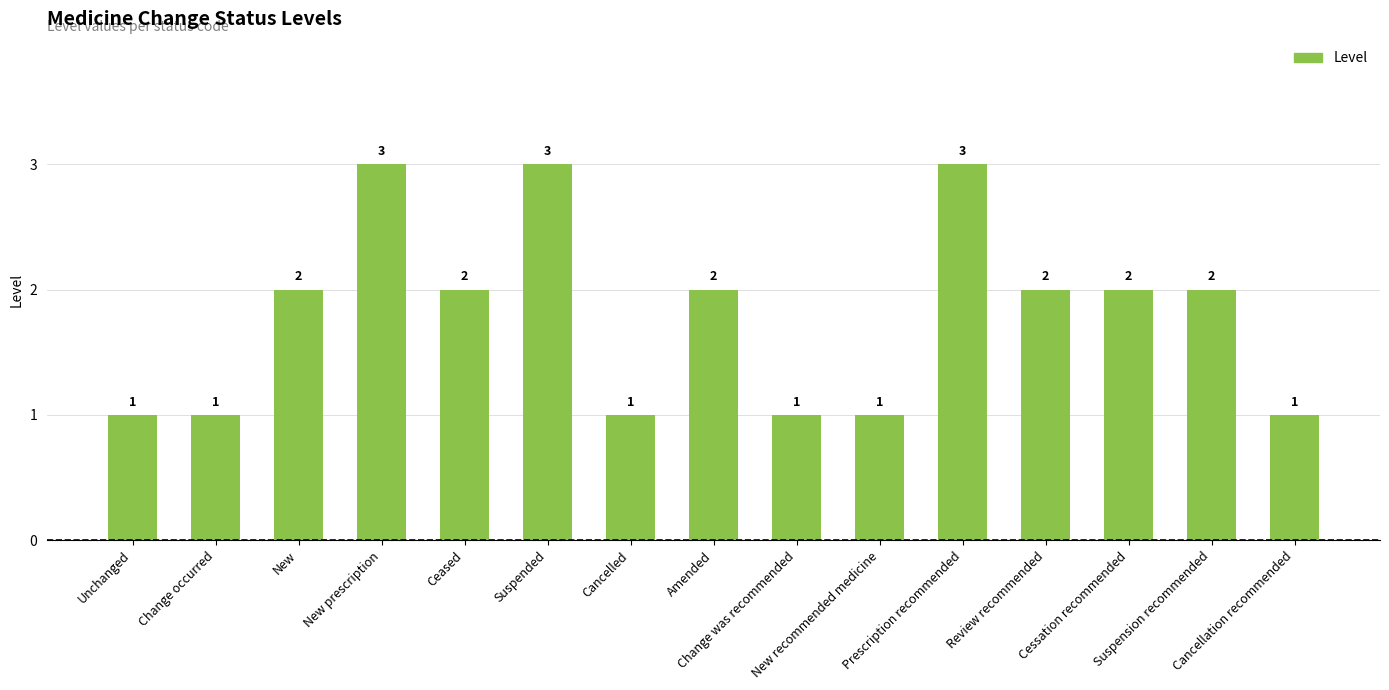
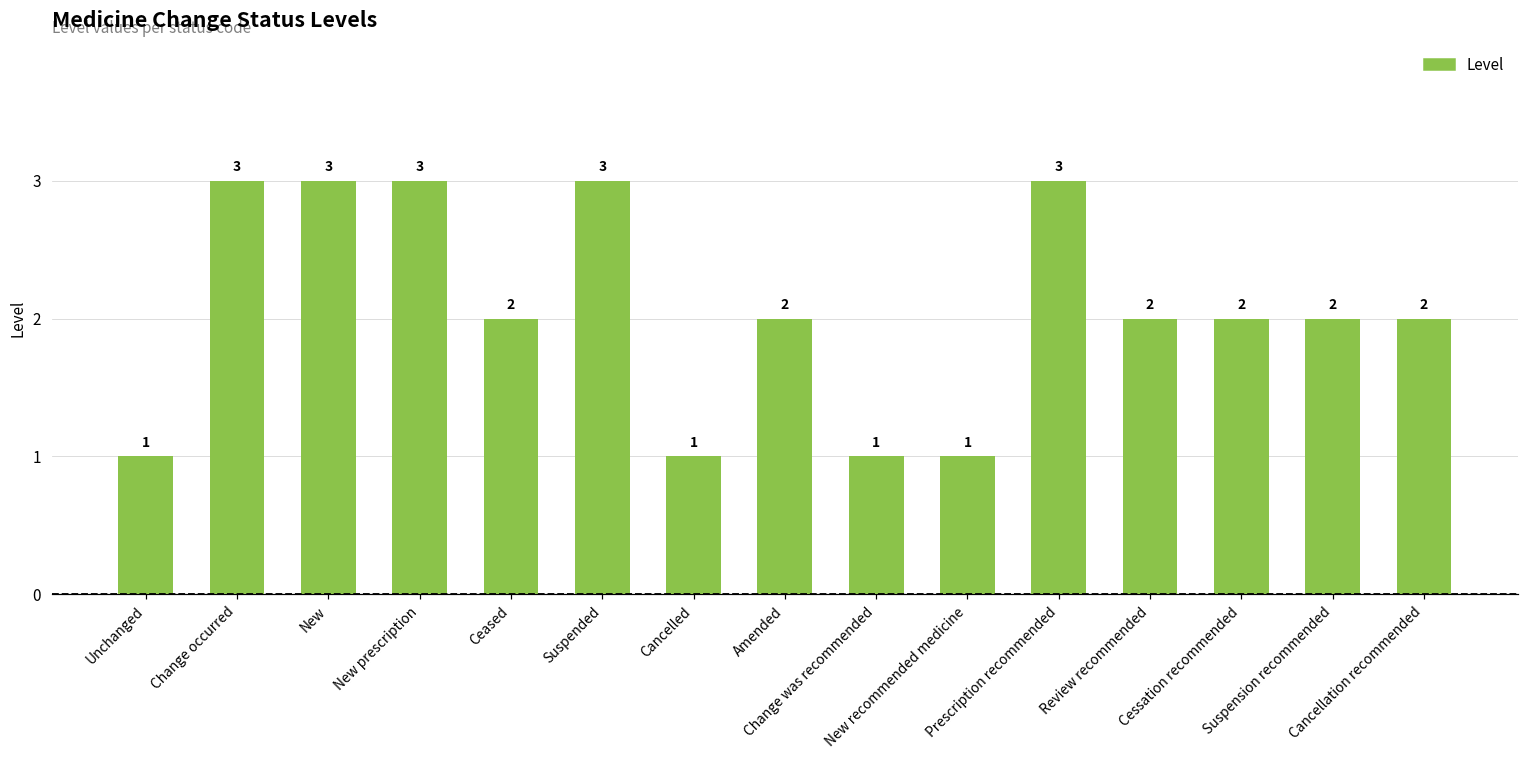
Change occurred: 1 -> 3
New: 2 -> 3
Cancellation recommended: 1 -> 2
